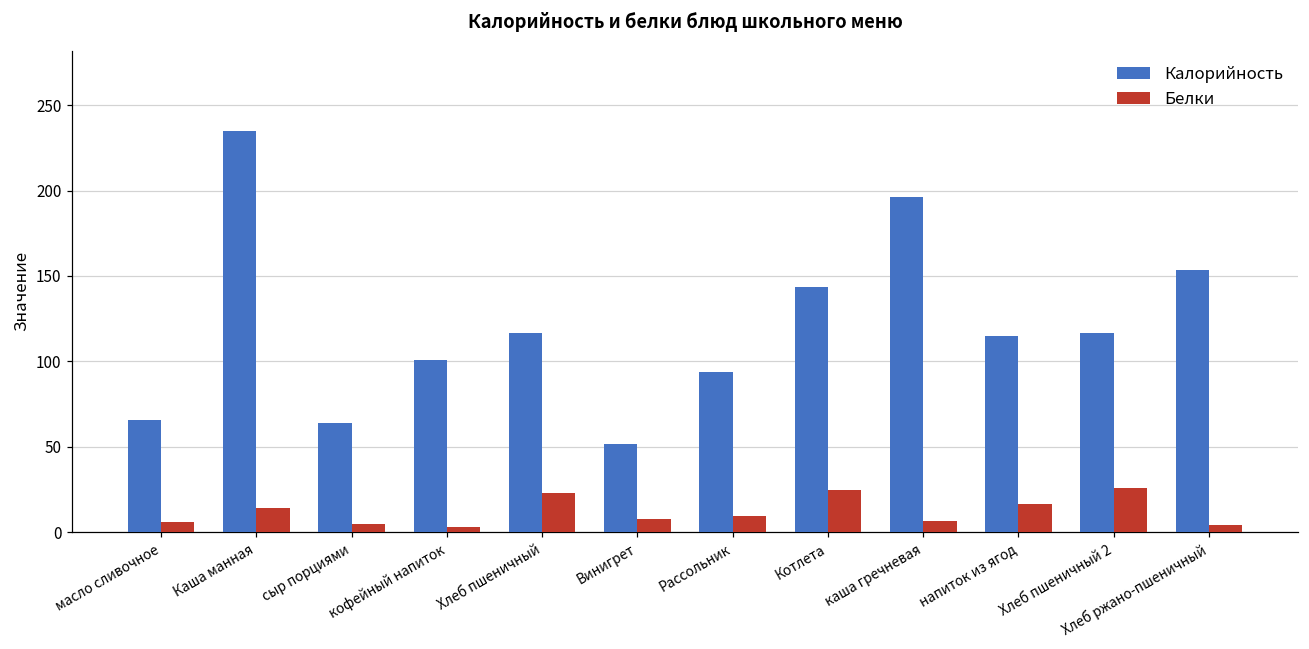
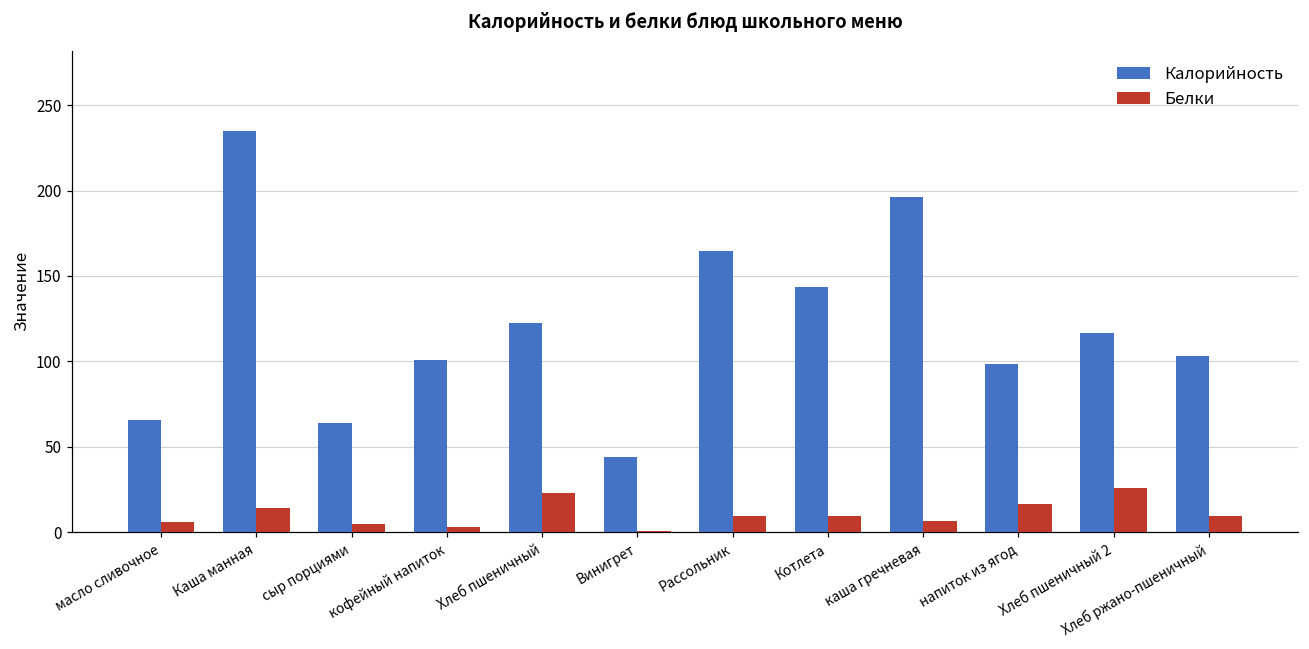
Калорийность, Хлеб пшеничный: 117 -> 123
Калорийность, Винигрет: 51 -> 44
Белки, Винигрет: 8 -> 1
Калорийность, Рассольник: 94 -> 165
Белки, Котлета: 25 -> 9
Калорийность, напиток из ягод: 115 -> 98
Калорийность, Хлеб ржано-пшеничный: 153 -> 103
Белки, Хлеб ржано-пшеничный: 4 -> 9
